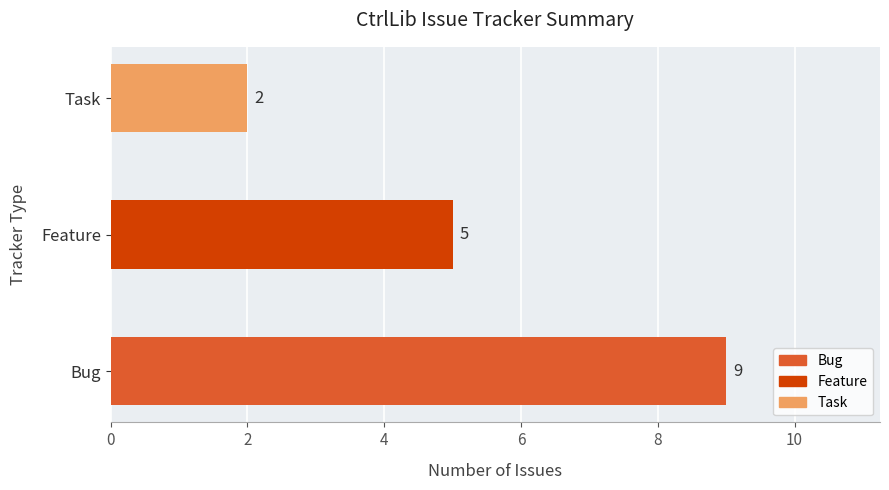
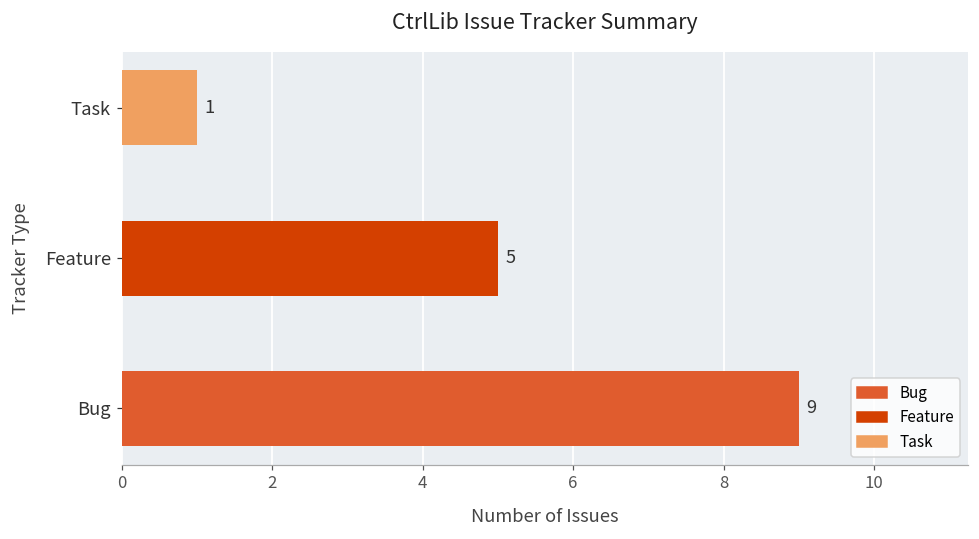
Task: 2 -> 1
